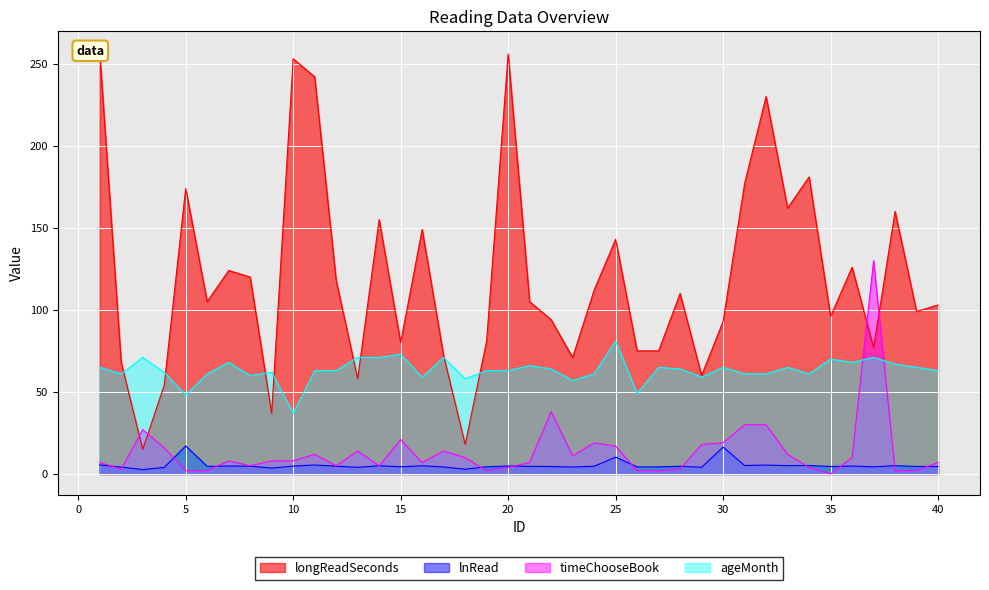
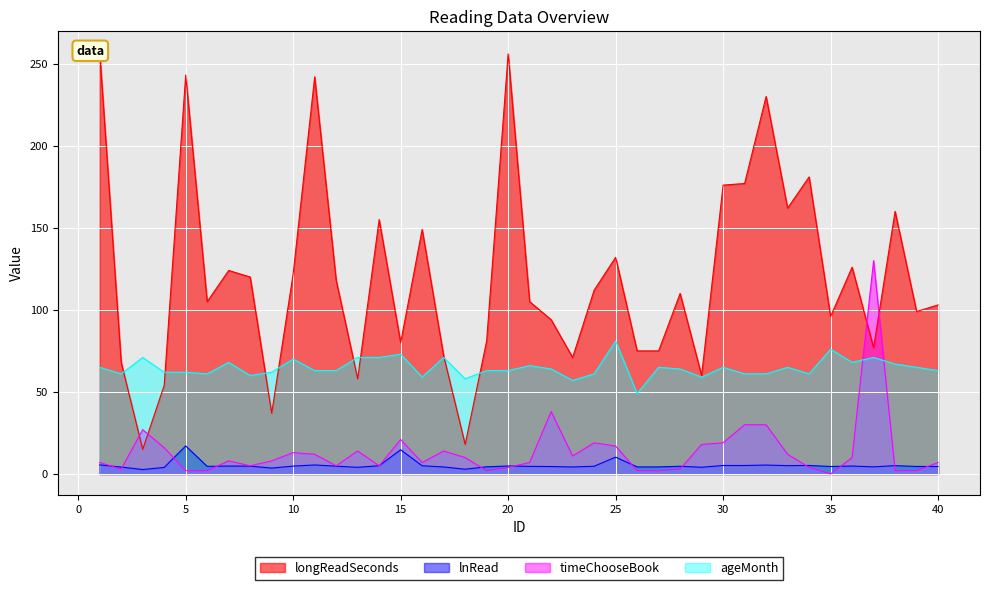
longReadSeconds, 5: 174 -> 243
ageMonth, 5: 48 -> 62
longReadSeconds, 10: 253 -> 122
timeChooseBook, 10: 8 -> 13
ageMonth, 10: 37 -> 70
lnRead, 15: 4 -> 15
longReadSeconds, 25: 143 -> 132
longReadSeconds, 30: 93 -> 176
lnRead, 30: 16 -> 5
ageMonth, 35: 70 -> 76
